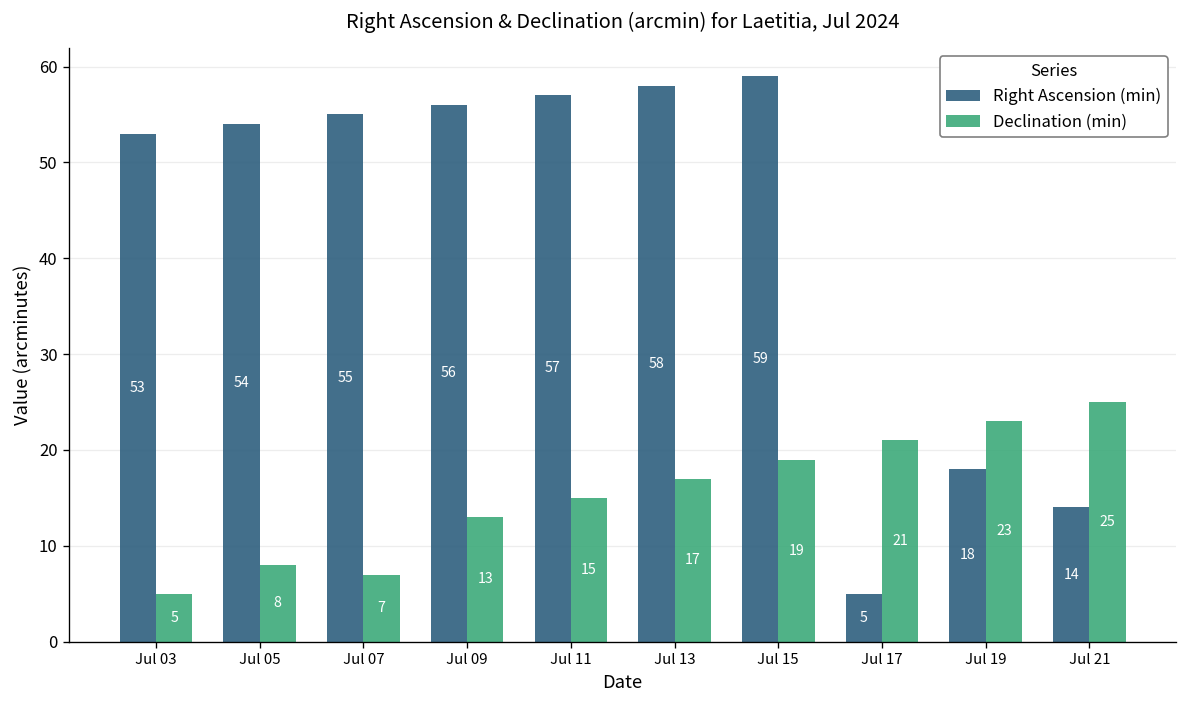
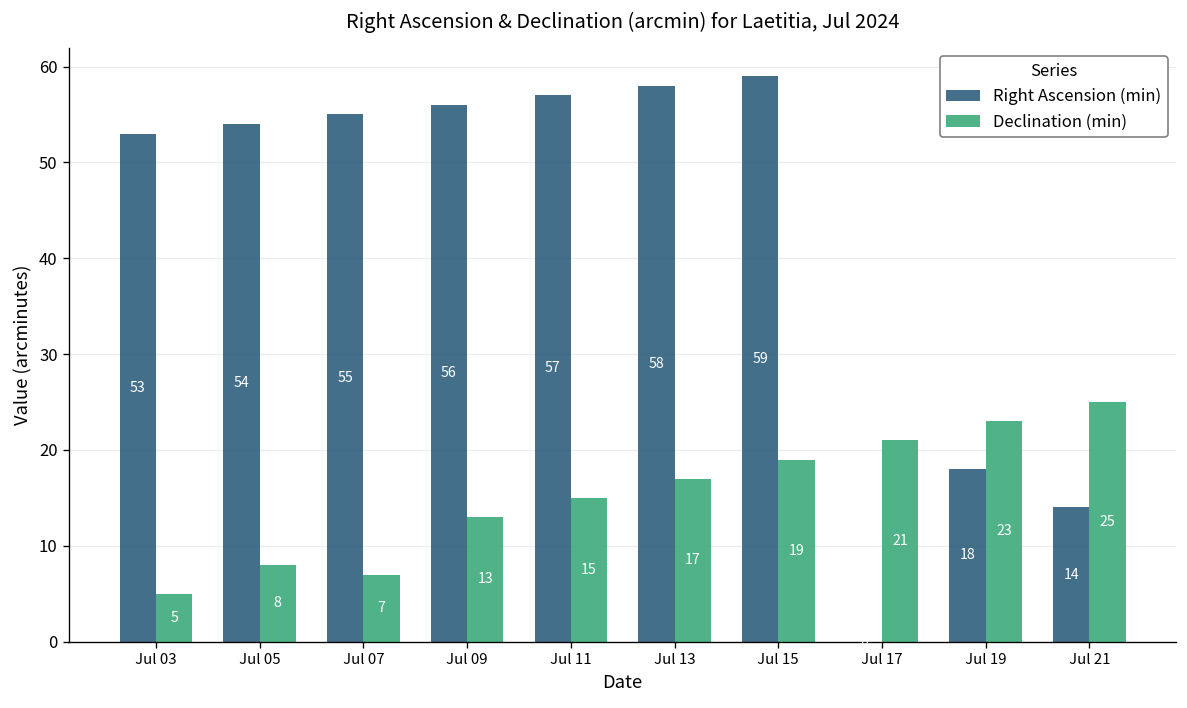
Right Ascension (min), Jul 17: 5 -> 0
